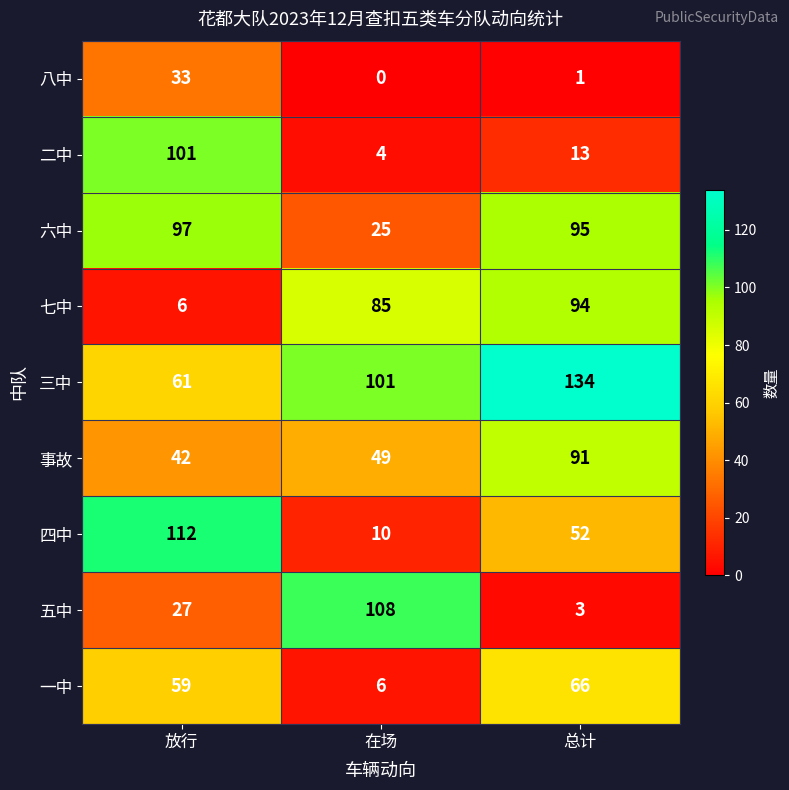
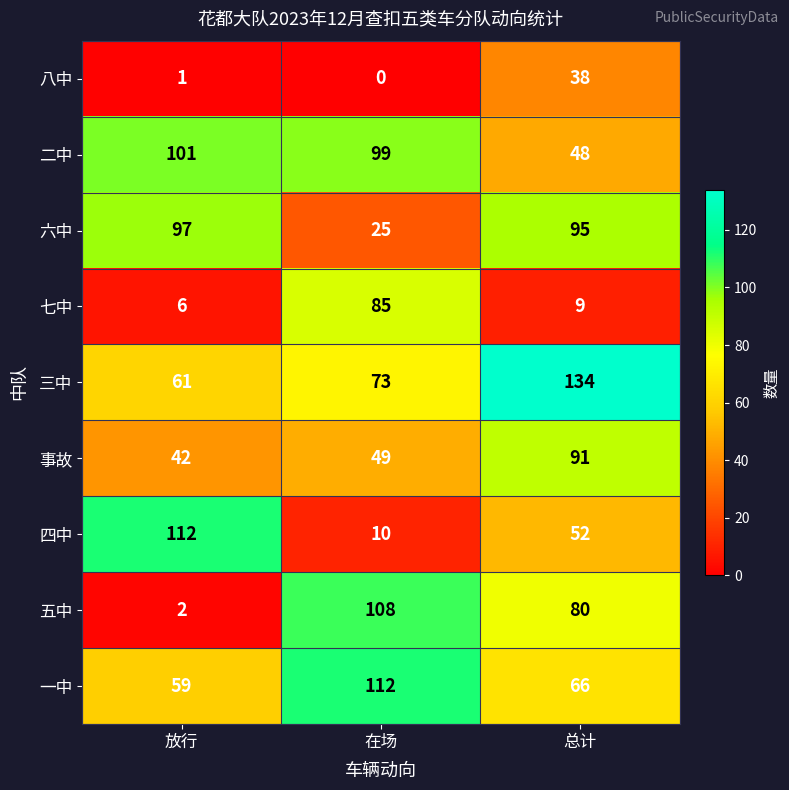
八中, 放行: 33 -> 1
八中, 总计: 1 -> 38
二中, 在场: 4 -> 99
二中, 总计: 13 -> 48
七中, 总计: 94 -> 9
三中, 在场: 101 -> 73
五中, 放行: 27 -> 2
五中, 总计: 3 -> 80
一中, 在场: 6 -> 112
